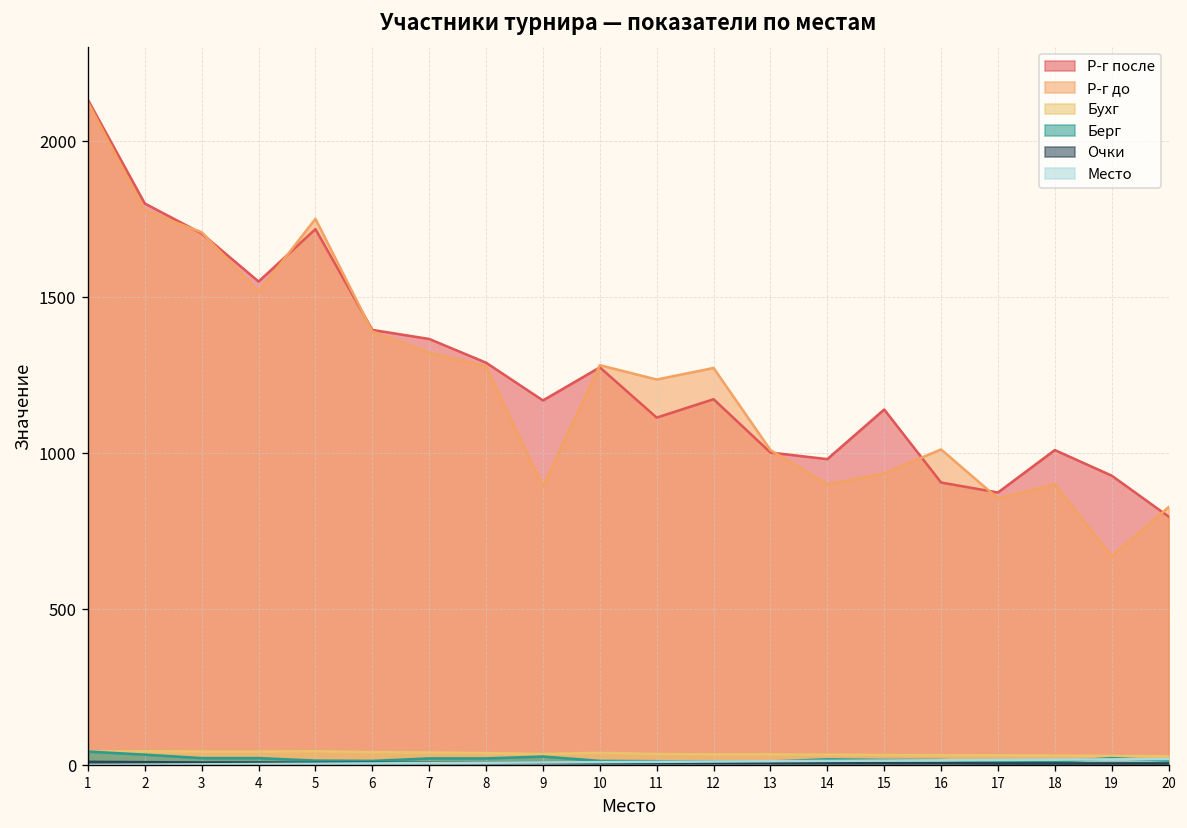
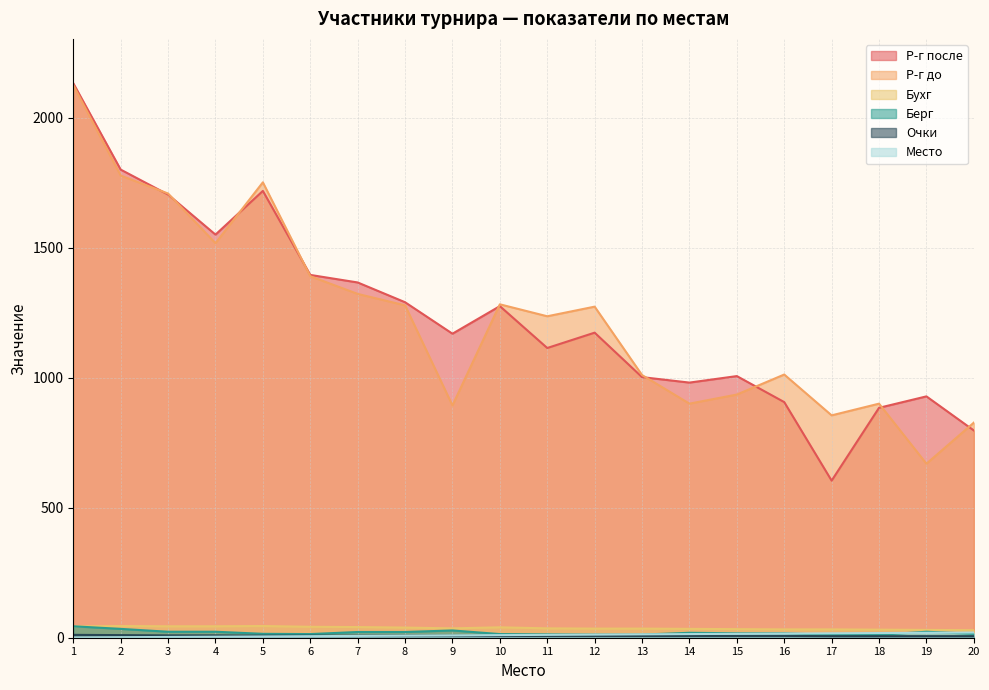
Р-г после, 15: 1140 -> 1010
Р-г после, 17: 870 -> 600
Р-г после, 18: 1010 -> 880
